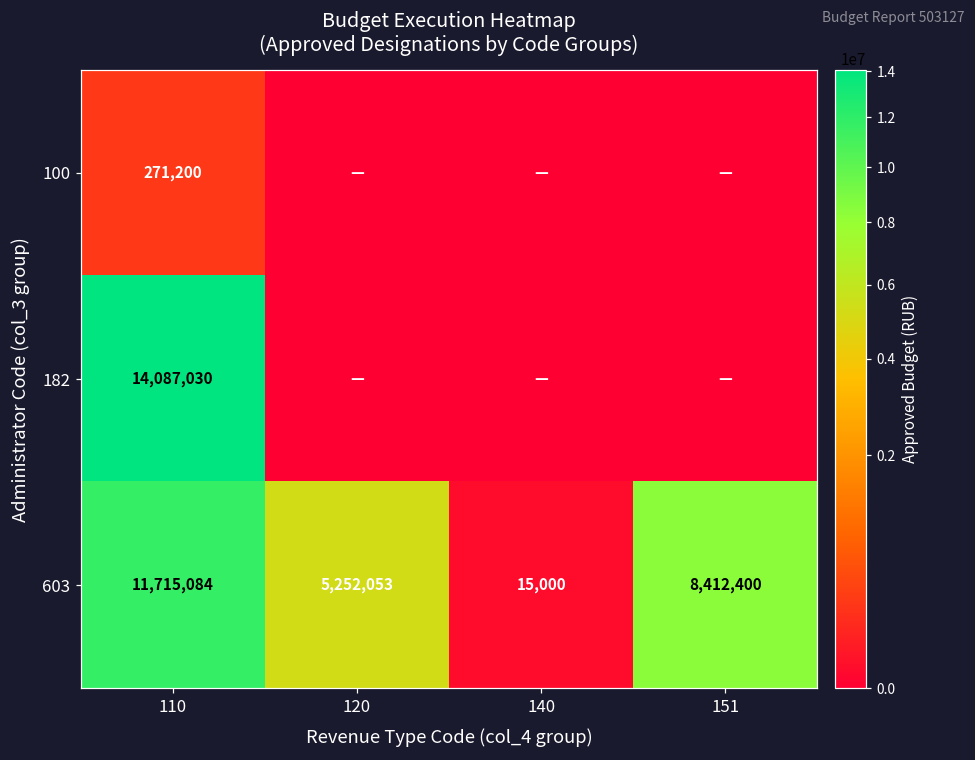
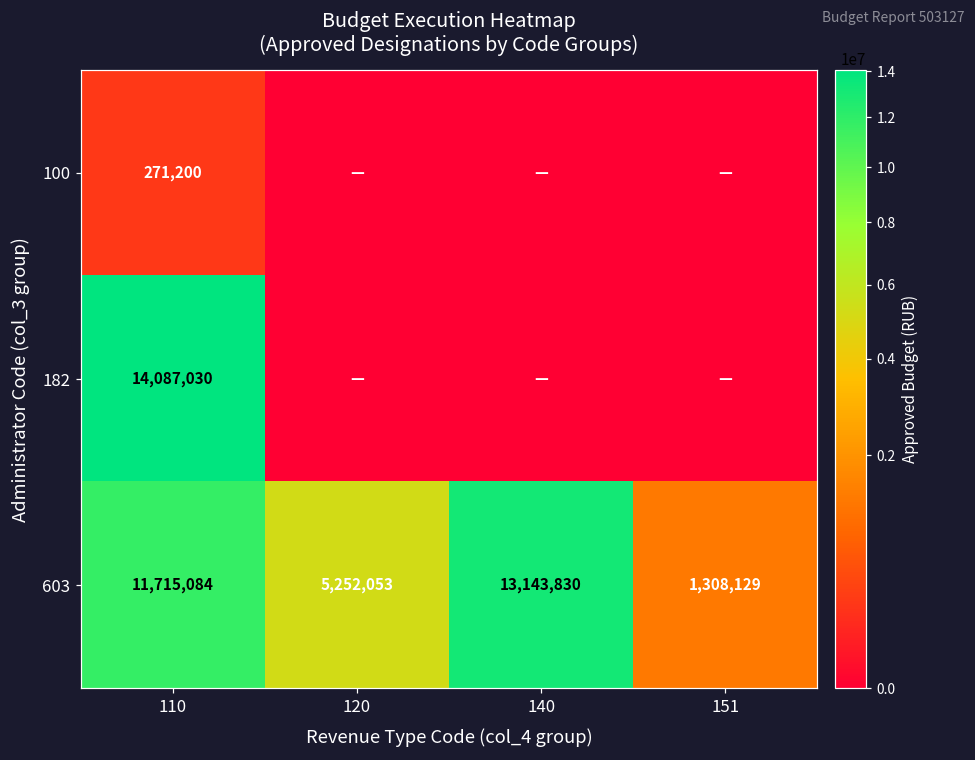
603, 140: 15,000 -> 13,143,830
603, 151: 8,412,400 -> 1,308,129
